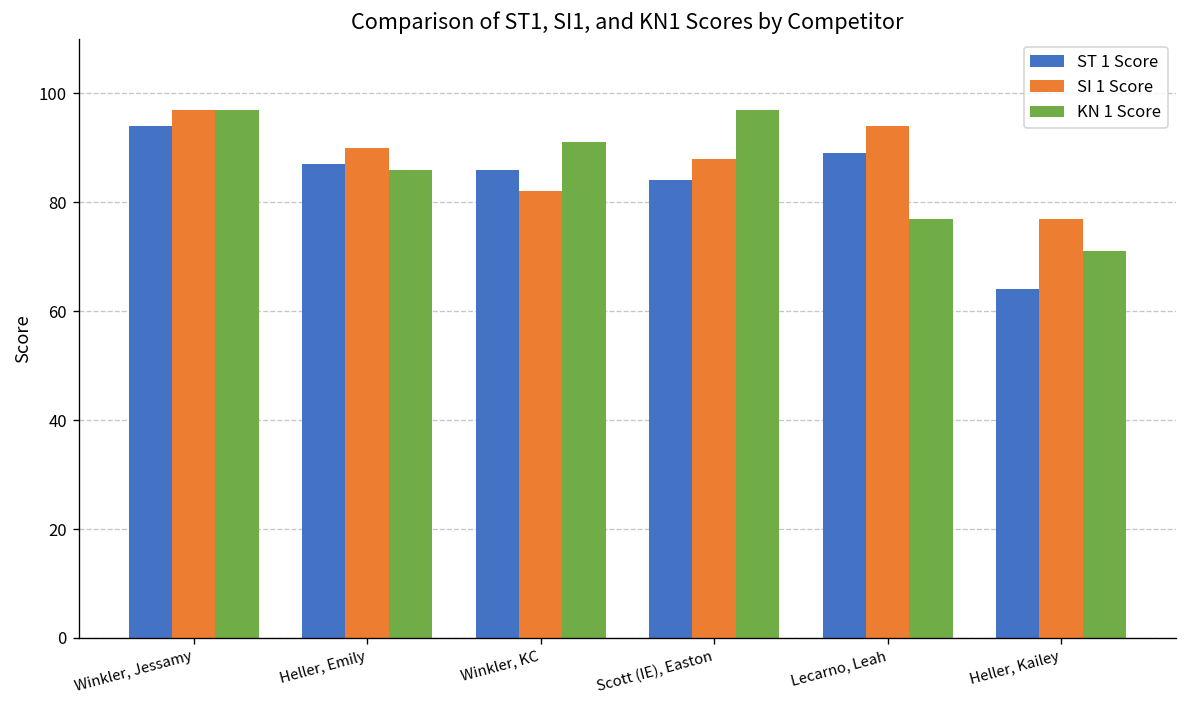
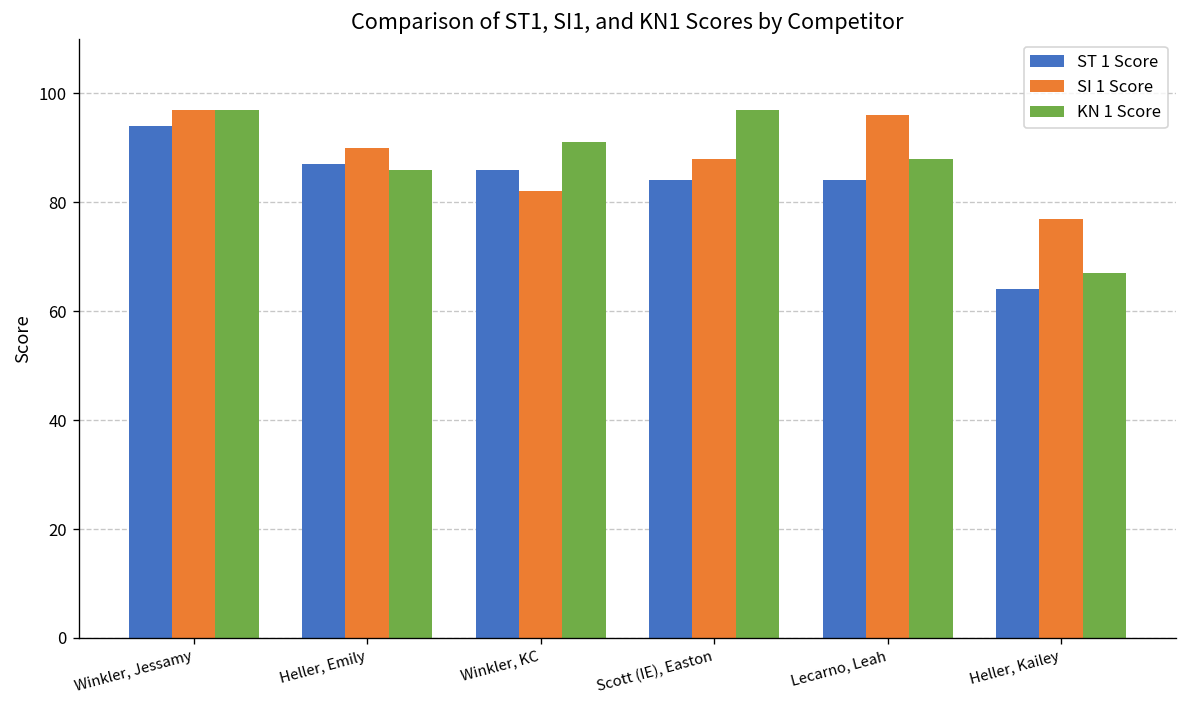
ST 1 Score, Lecarno, Leah: 89 -> 84
SI 1 Score, Lecarno, Leah: 94 -> 96
KN 1 Score, Lecarno, Leah: 77 -> 88
KN 1 Score, Heller, Kailey: 71 -> 67
